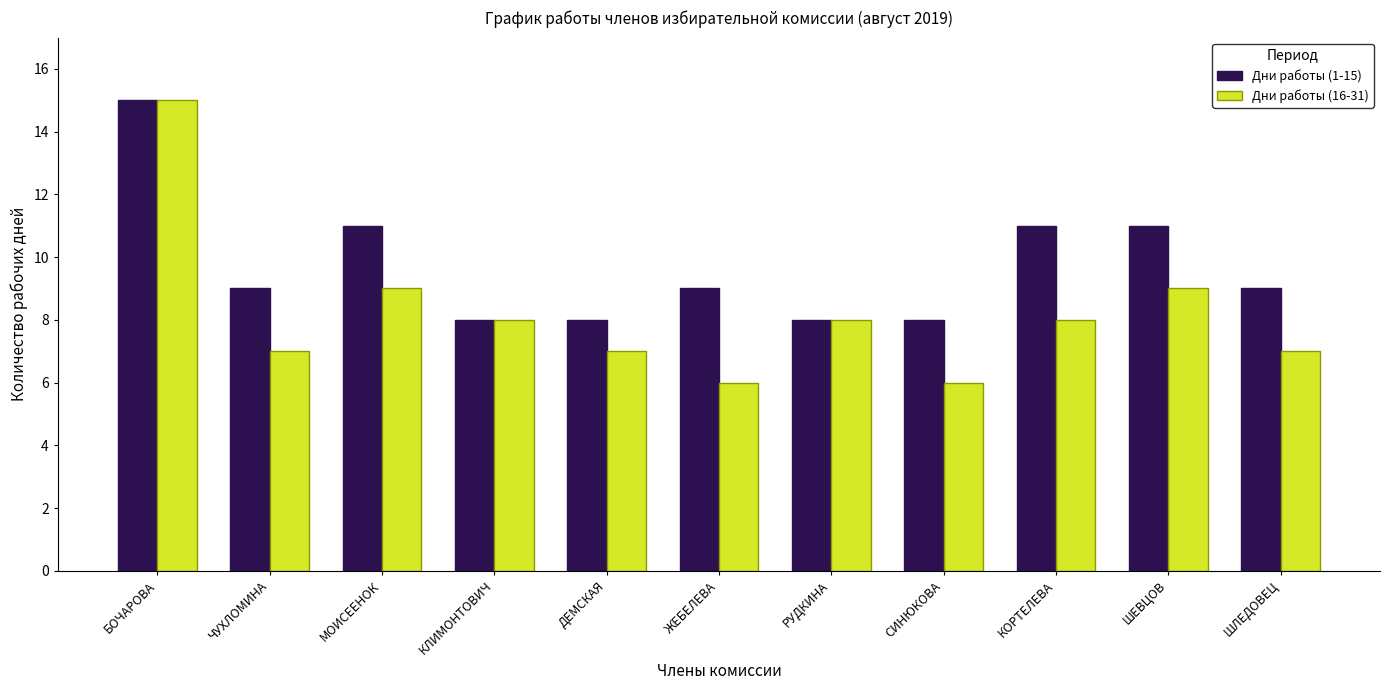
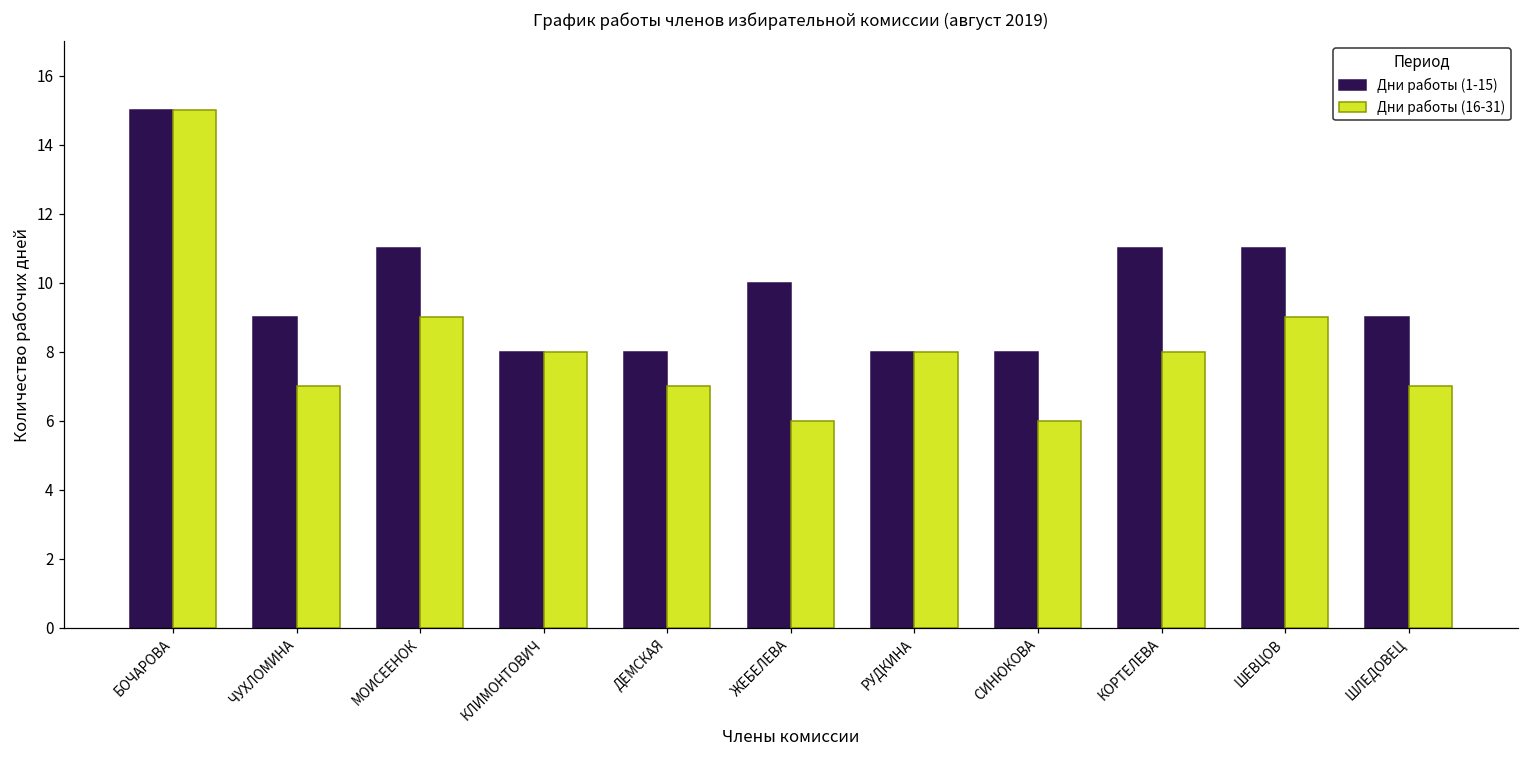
Дни работы (1-15), ЖЕБЕЛЕВА: 9 -> 10
